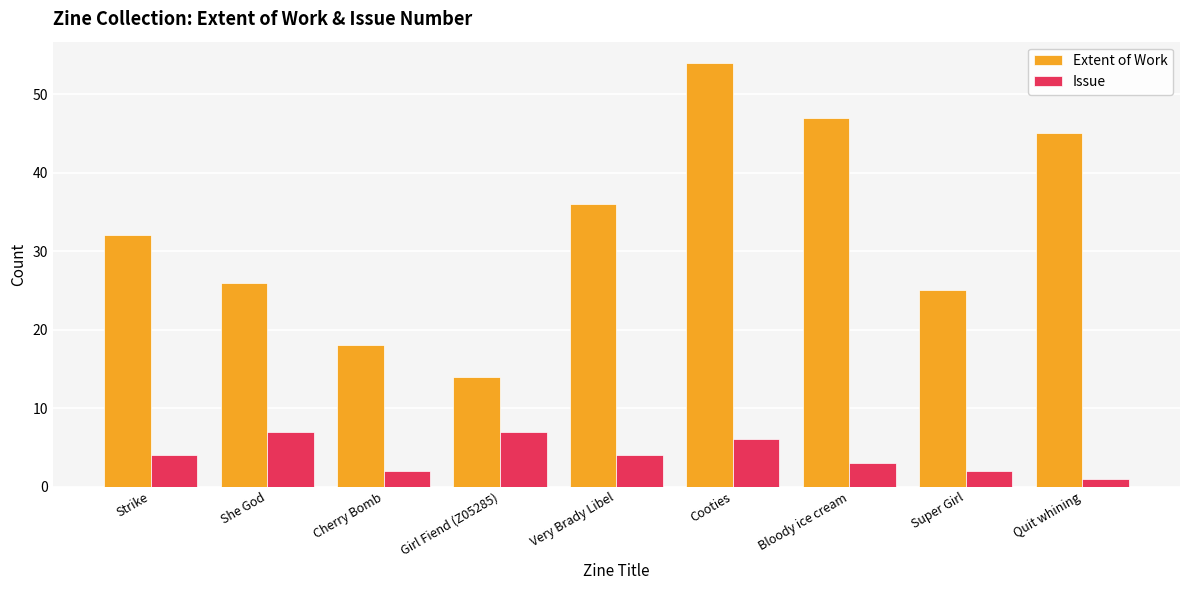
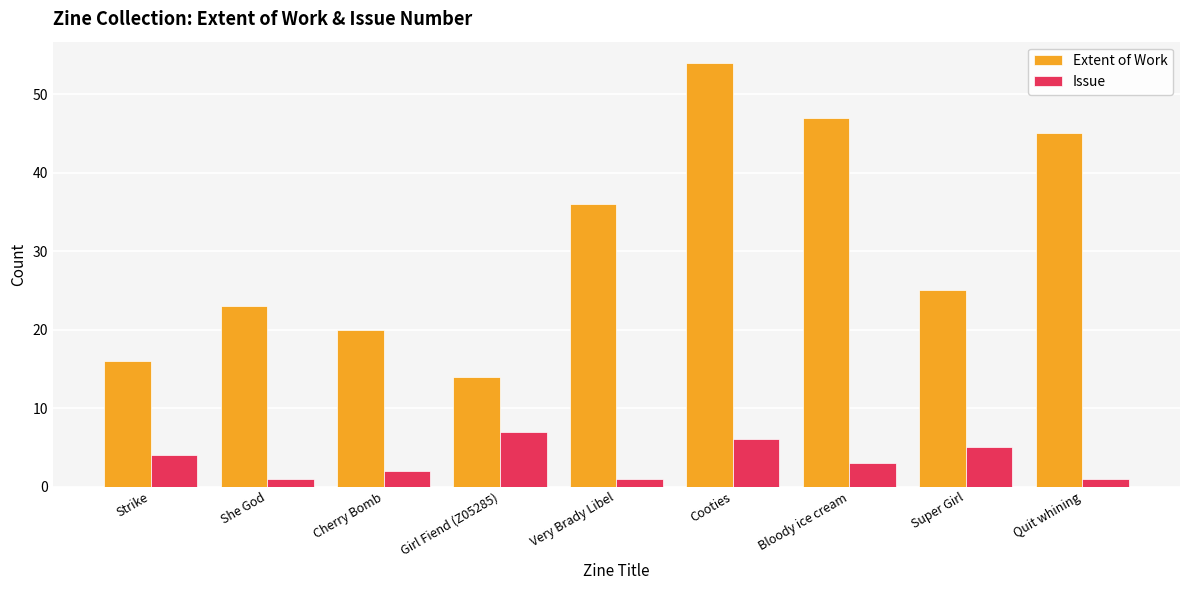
Extent of Work, Strike: 32 -> 16
Extent of Work, She God: 26 -> 23
Issue, She God: 7 -> 1
Extent of Work, Cherry Bomb: 18 -> 20
Issue, Very Brady Libel: 4 -> 1
Issue, Super Girl: 2 -> 5
